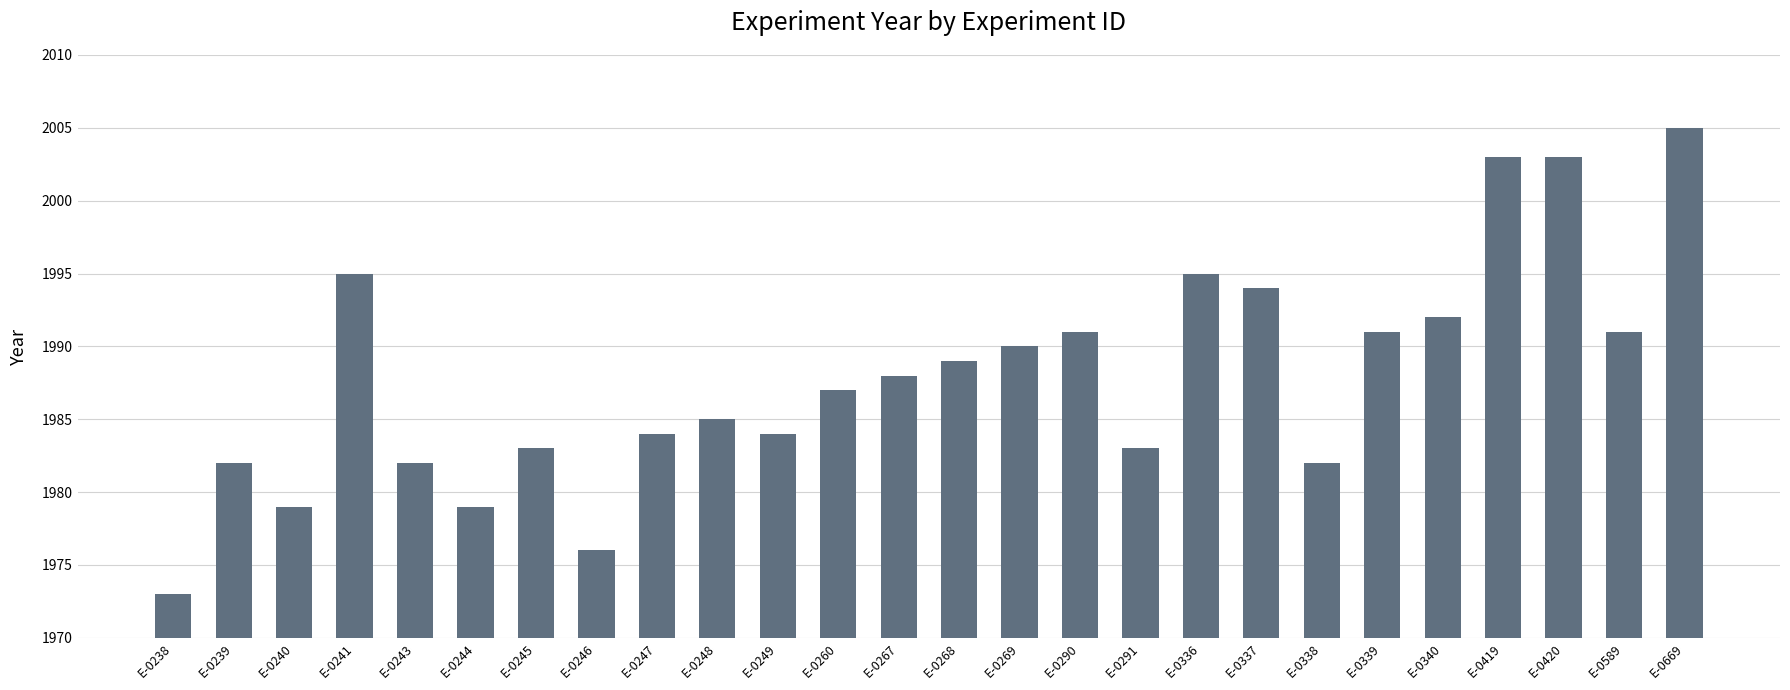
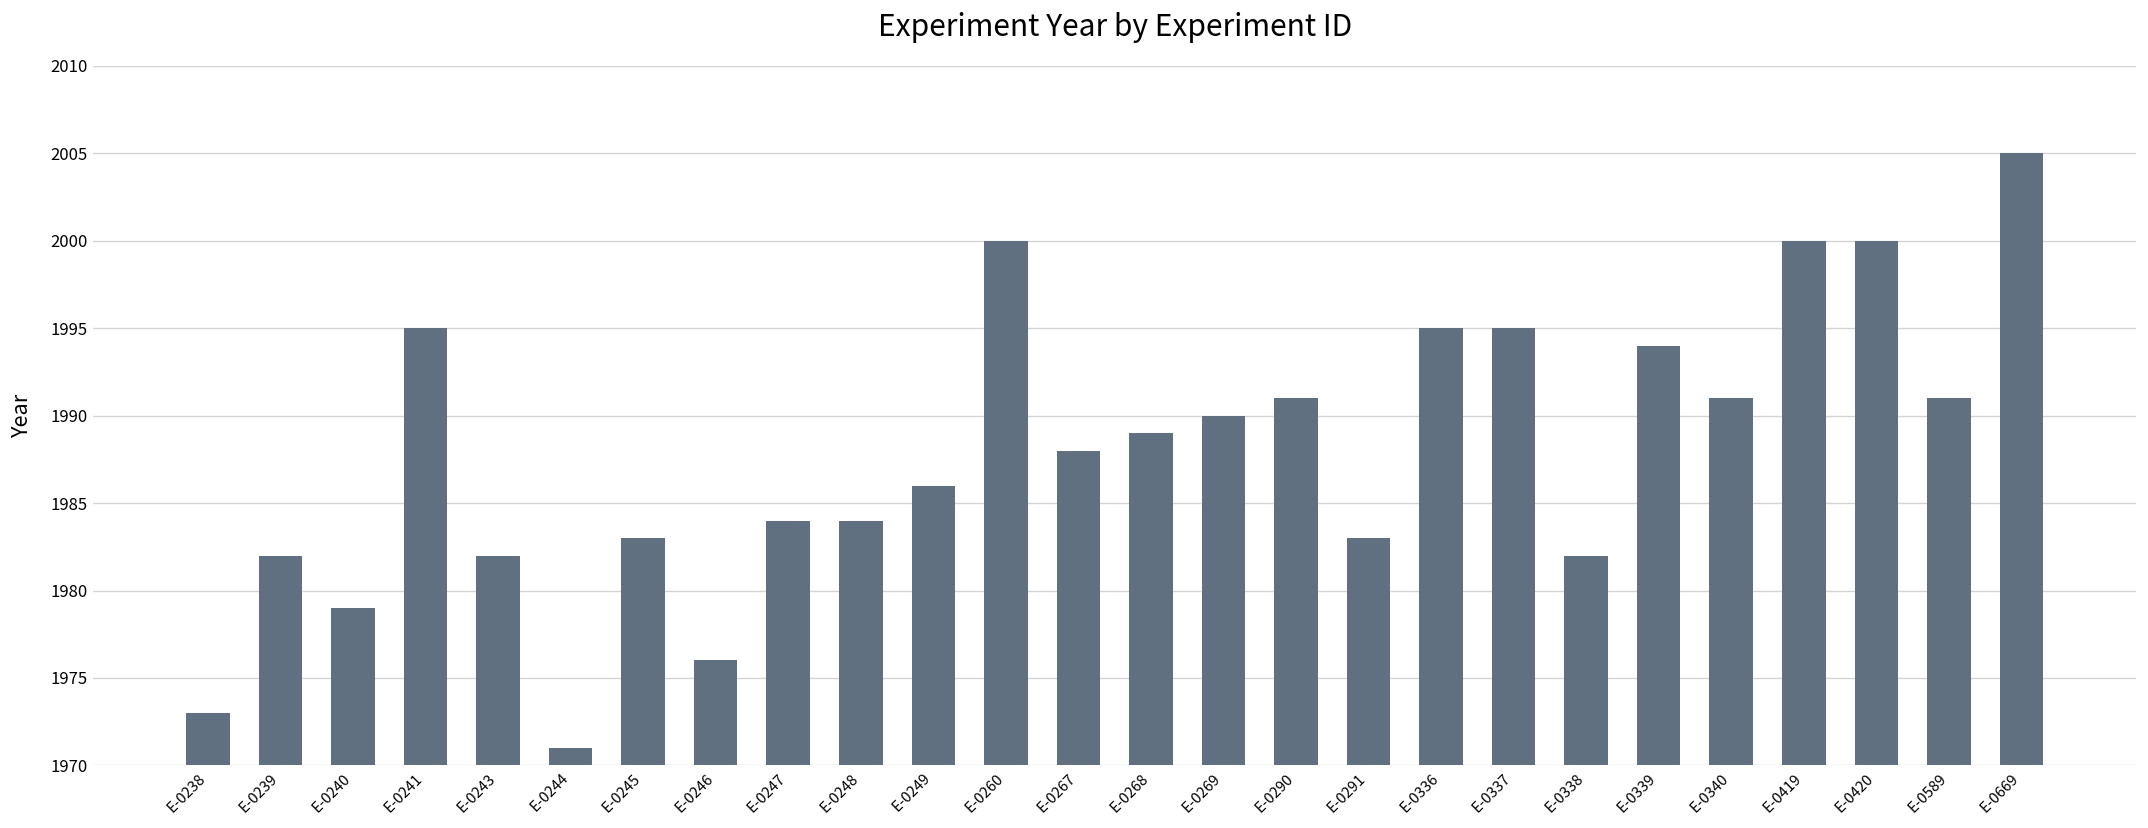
E-0244: 1979 -> 1971
E-0248: 1985 -> 1984
E-0249: 1984 -> 1986
E-0260: 1987 -> 2000
E-0337: 1994 -> 1995
E-0339: 1991 -> 1994
E-0340: 1992 -> 1991
E-0419: 2003 -> 2000
E-0420: 2003 -> 2000
